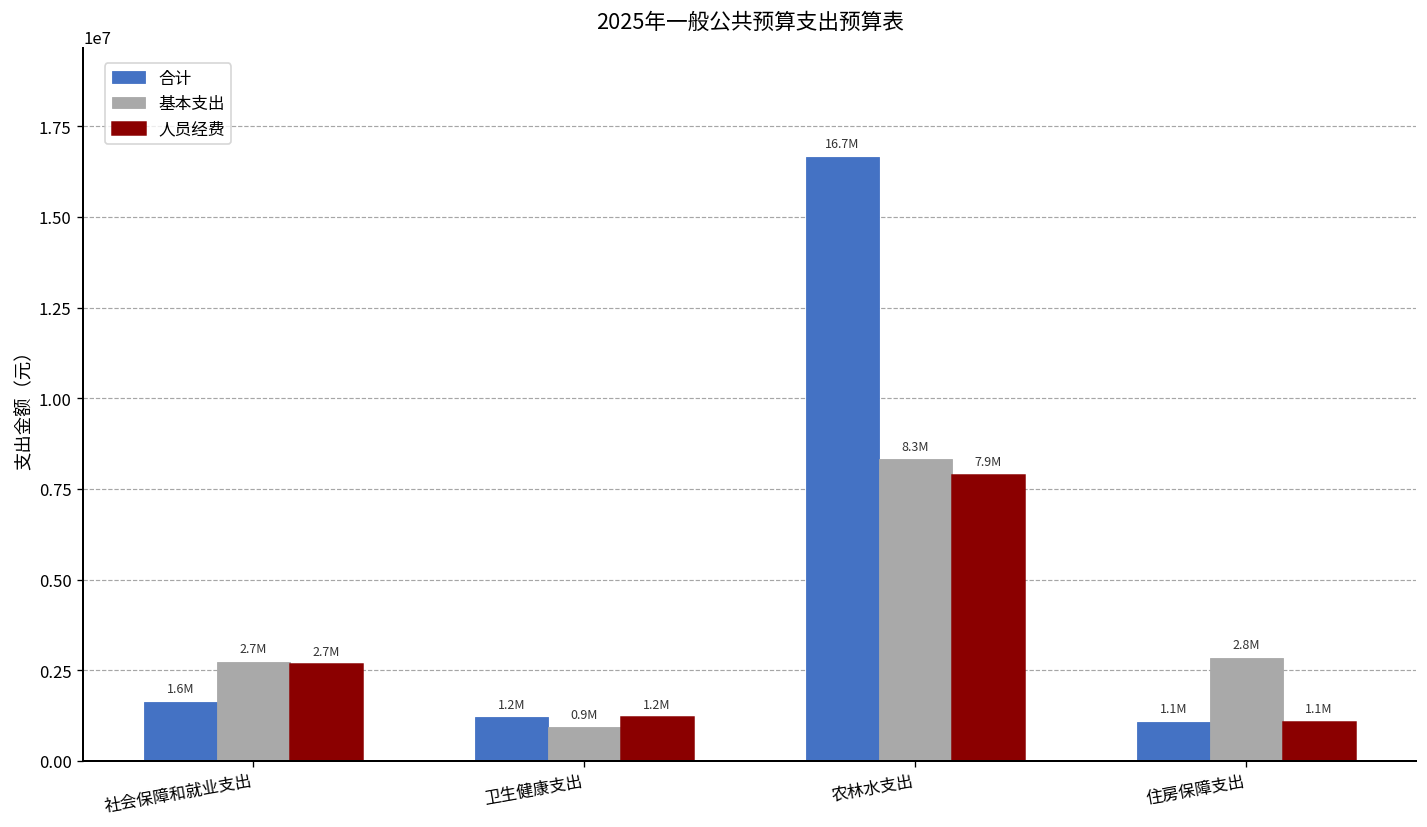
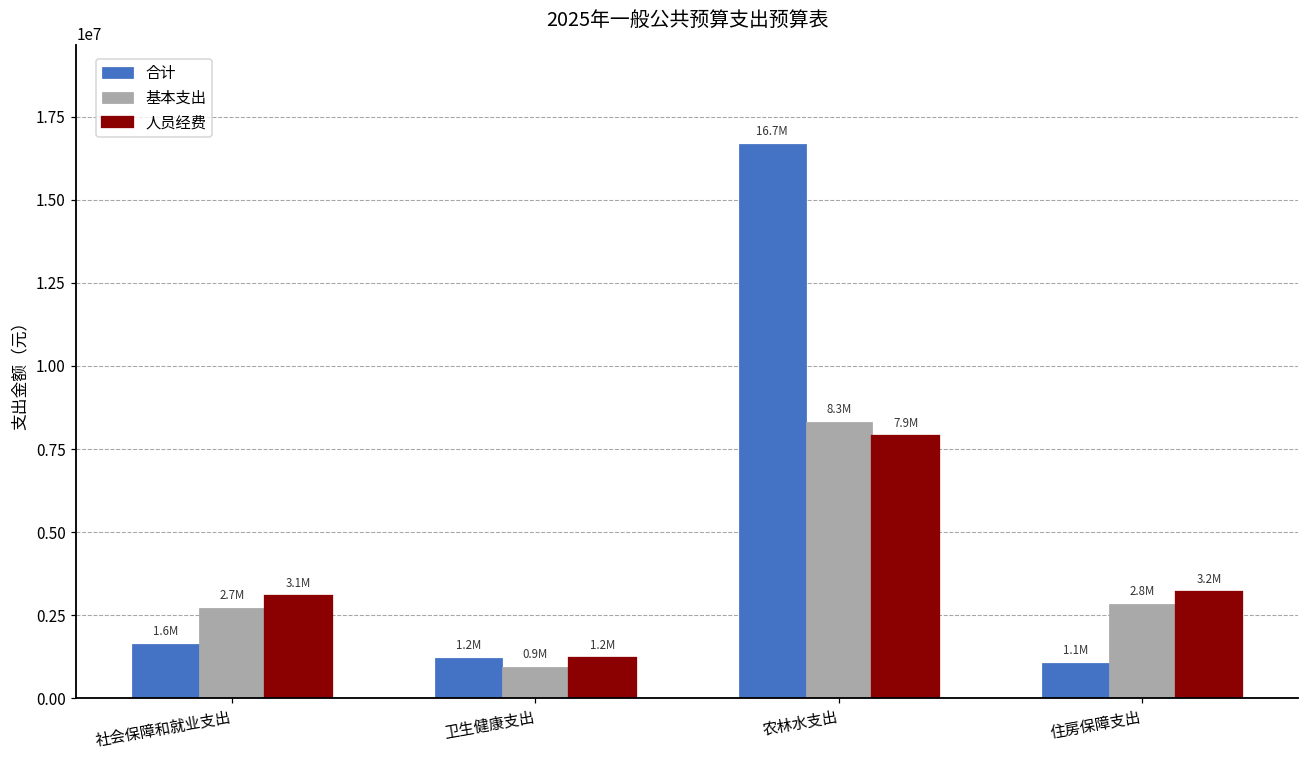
人员经费, 社会保障和就业支出: 2.7M -> 3.1M
人员经费, 住房保障支出: 1.1M -> 3.2M
